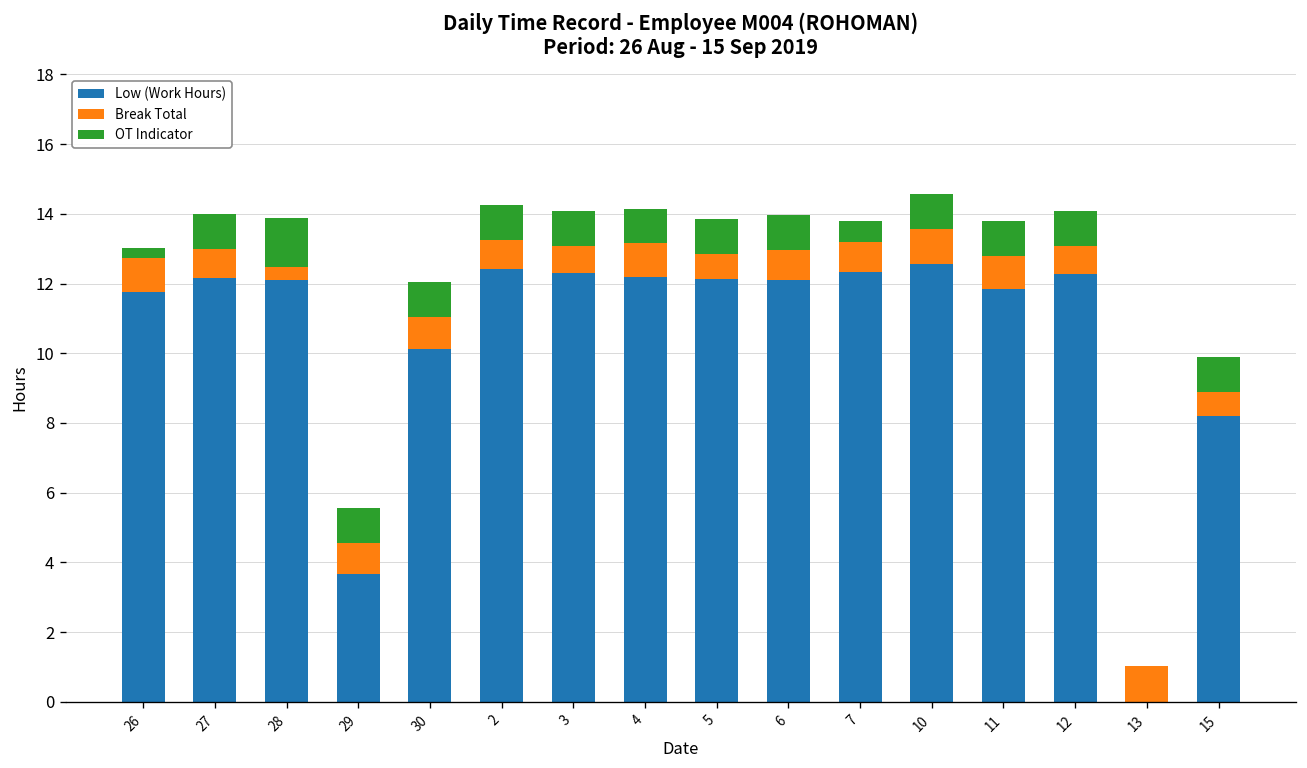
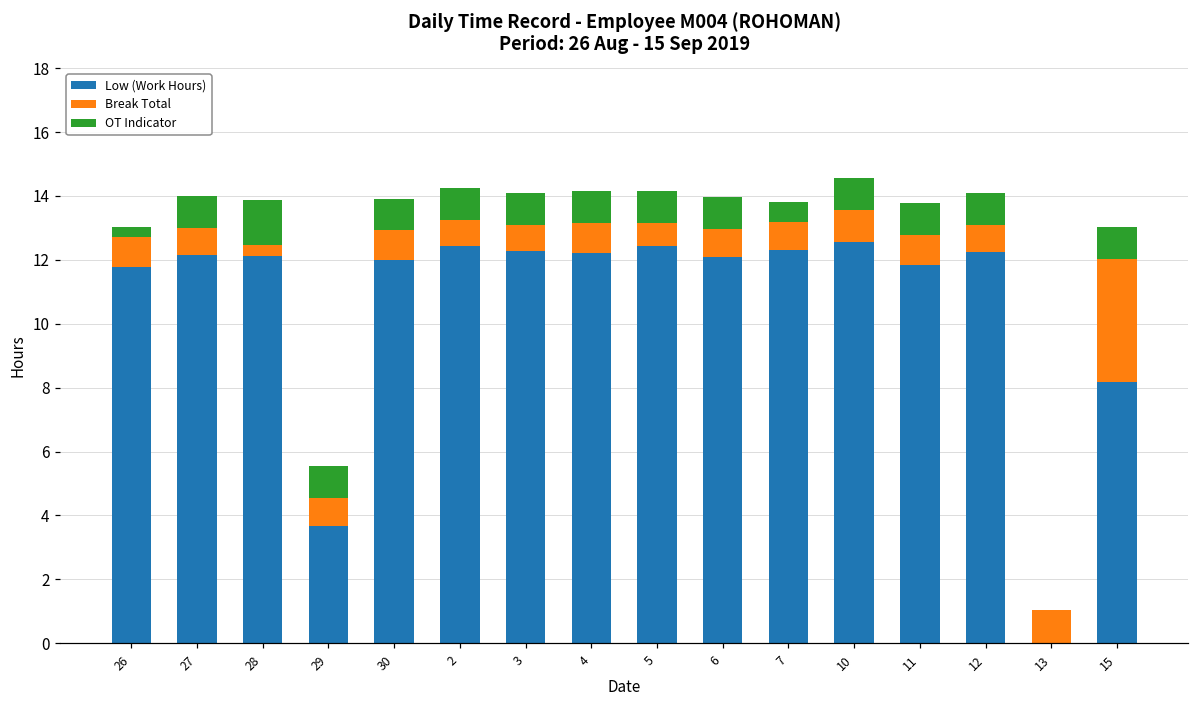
Low (Work Hours), 30: 10.1 -> 12.0
Low (Work Hours), 5: 12.1 -> 12.5
Break Total, 15: 0.7 -> 3.8
